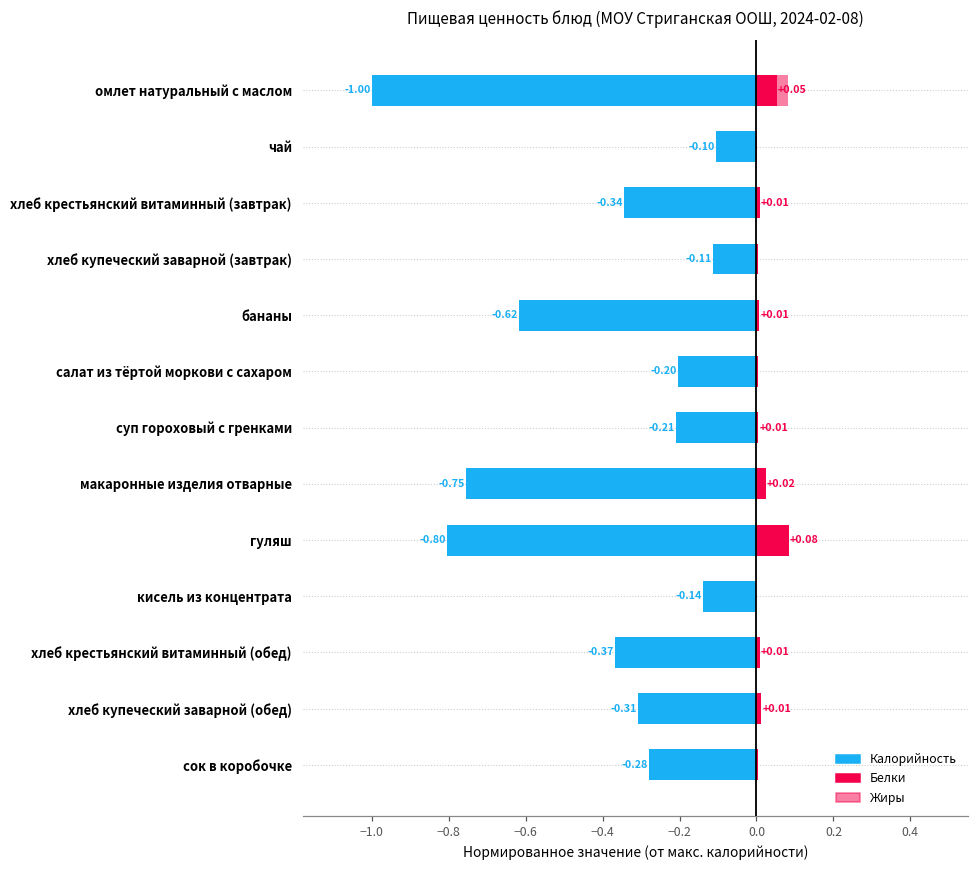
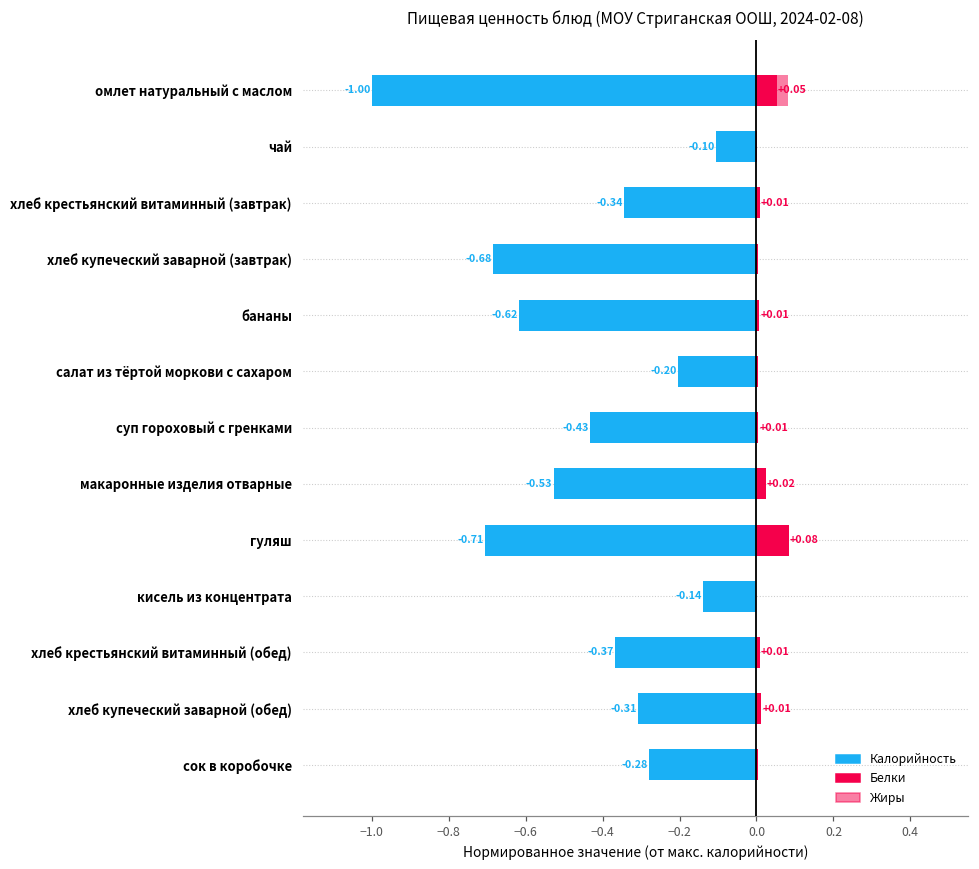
Калорийность, хлеб купеческий заварной (завтрак): -0.11 -> -0.68
Калорийность, суп гороховый с гренками: -0.21 -> -0.43
Калорийность, макаронные изделия отварные: -0.75 -> -0.53
Калорийность, гуляш: -0.80 -> -0.71
